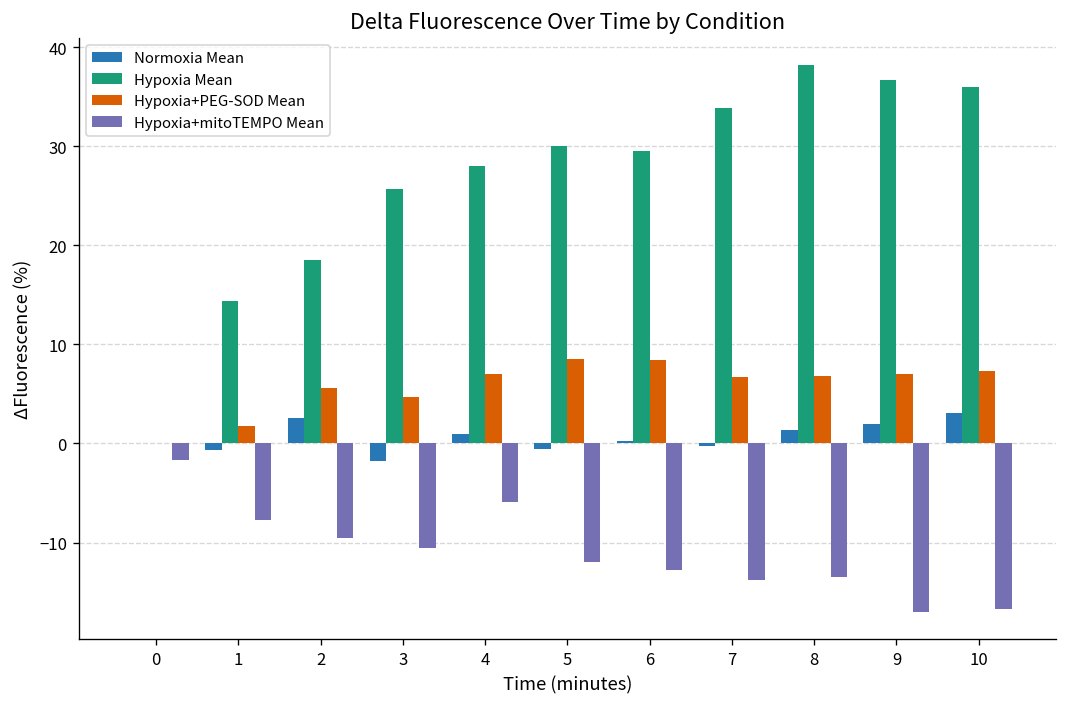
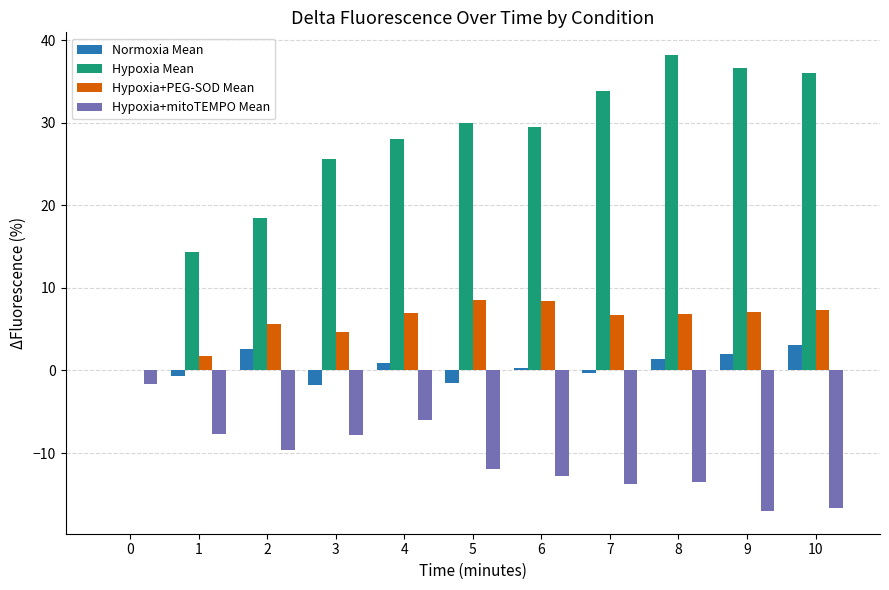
Hypoxia+mitoTEMPO Mean, 3: -11 -> -8
Normoxia Mean, 5: -1 -> -2
